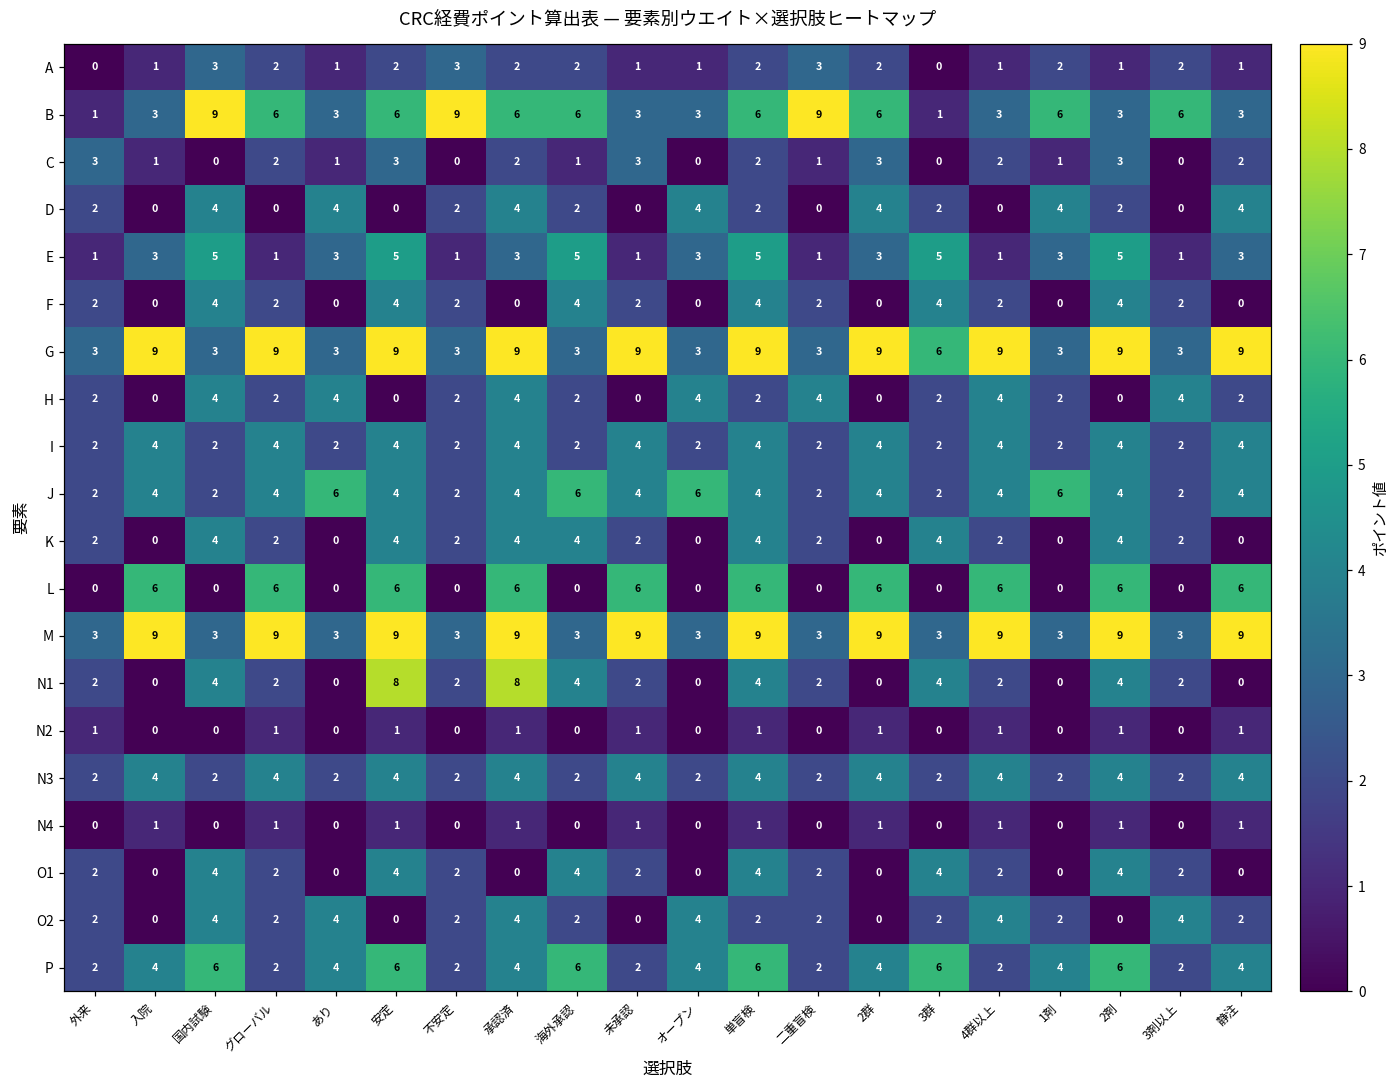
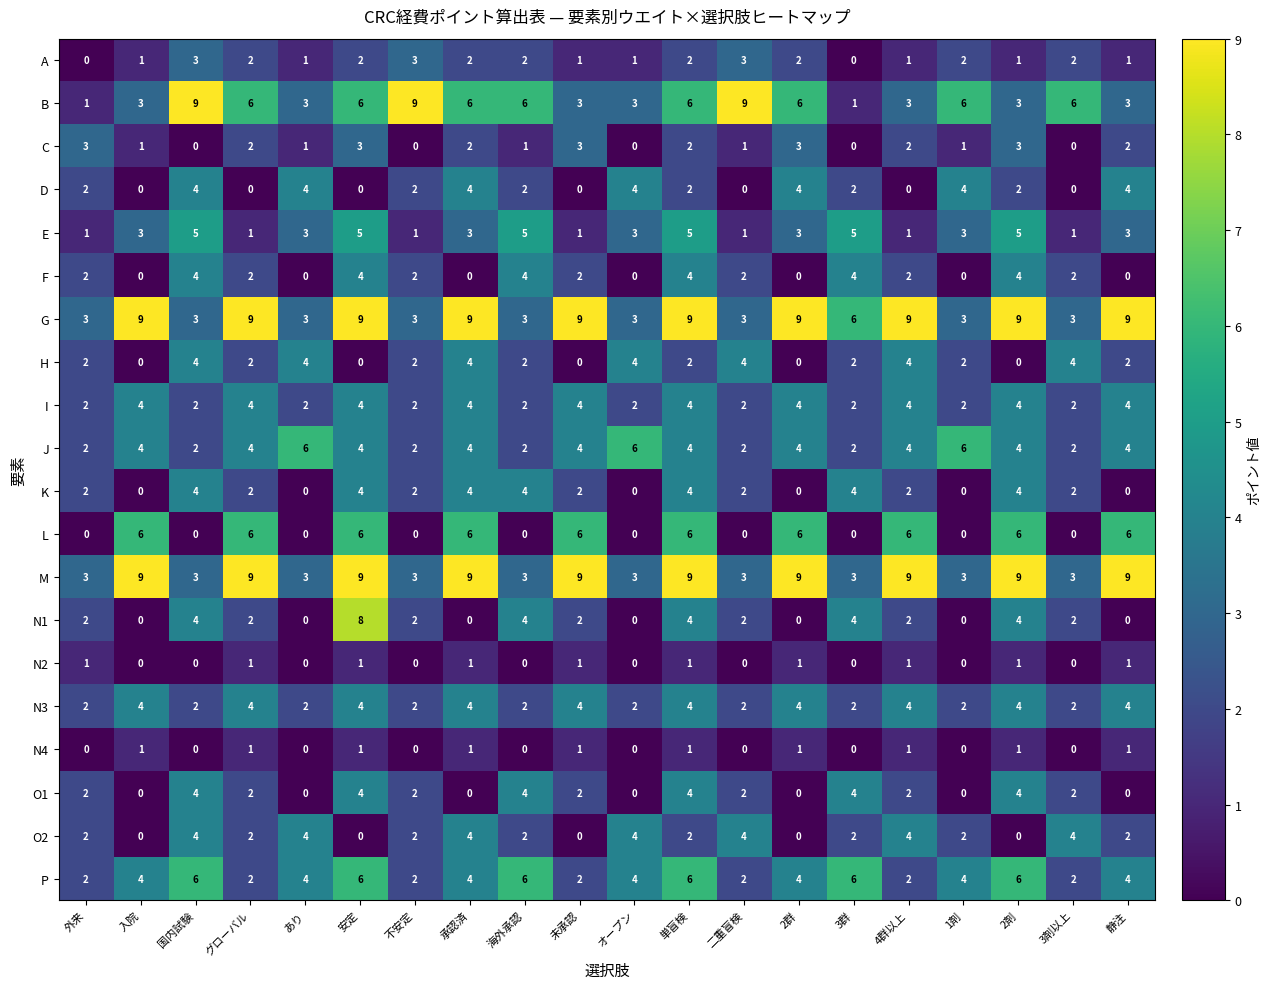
J, 海外承認: 6 -> 2
N1, 承認済: 8 -> 0
O2, 二重盲検: 2 -> 4
